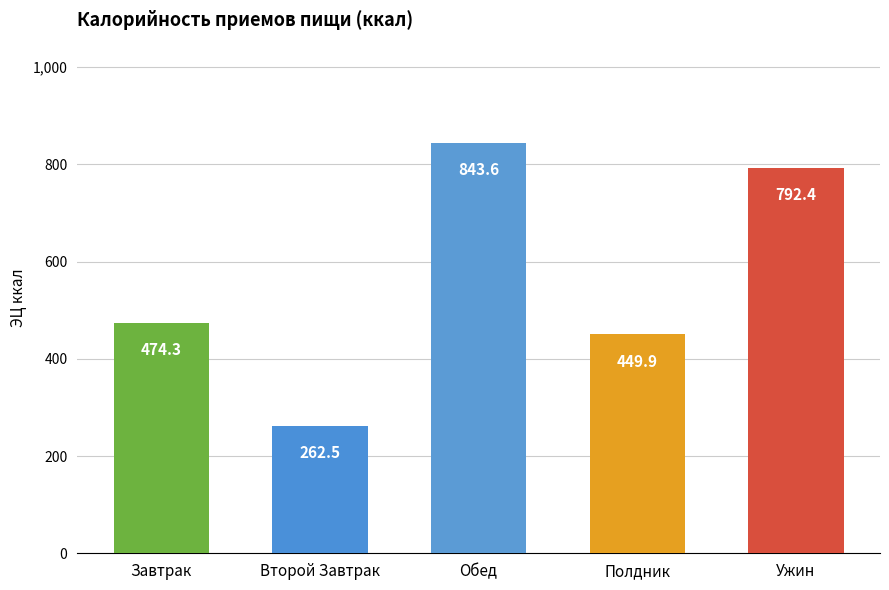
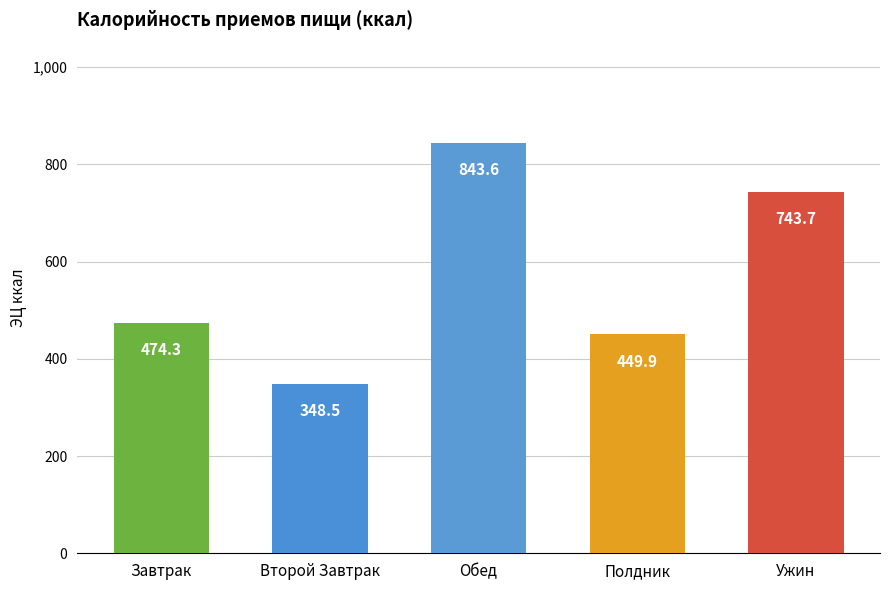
Второй Завтрак: 262.5 -> 348.5
Ужин: 792.4 -> 743.7
